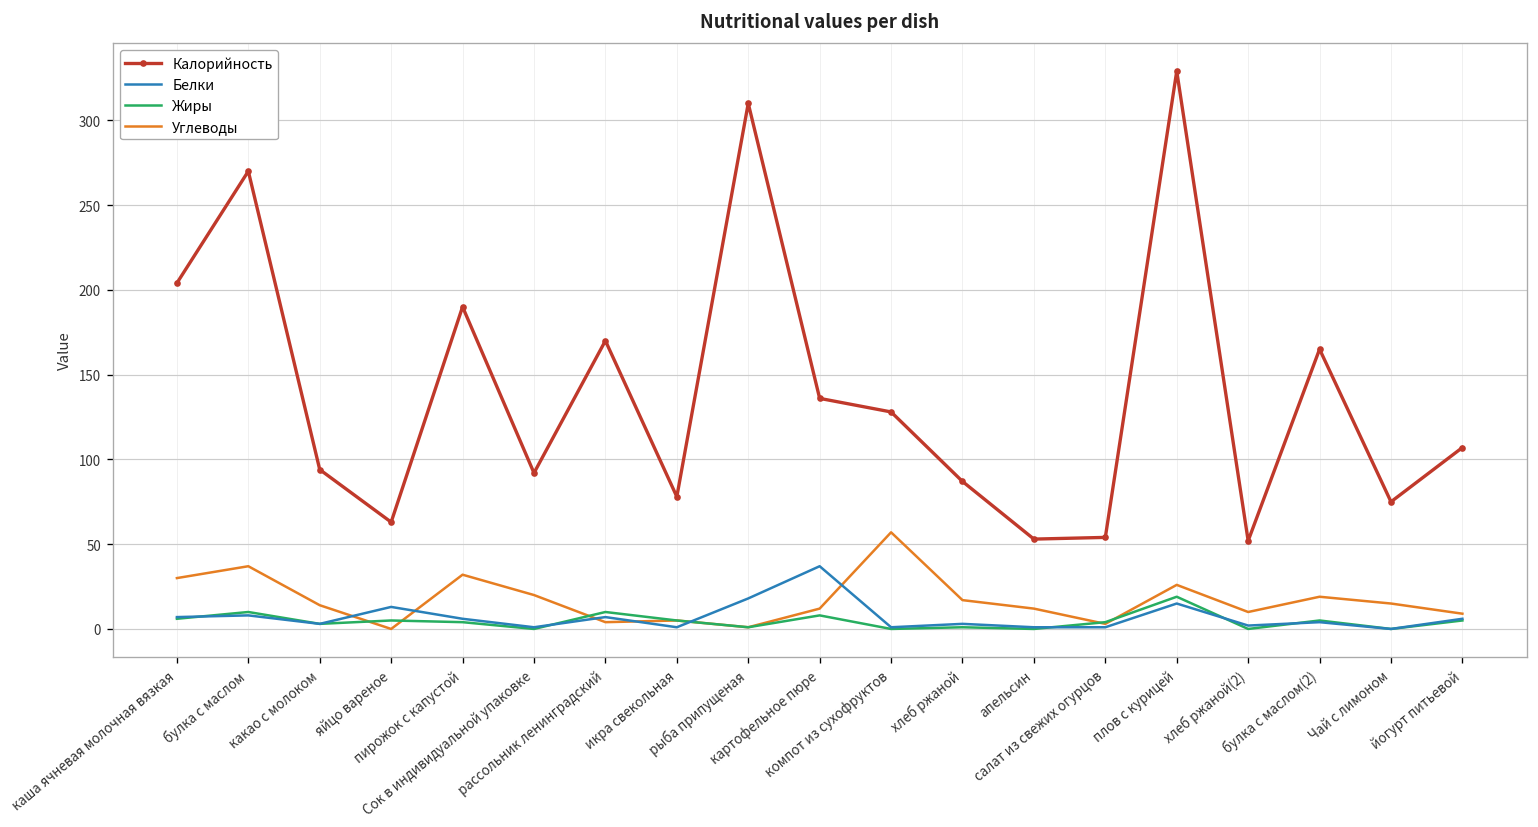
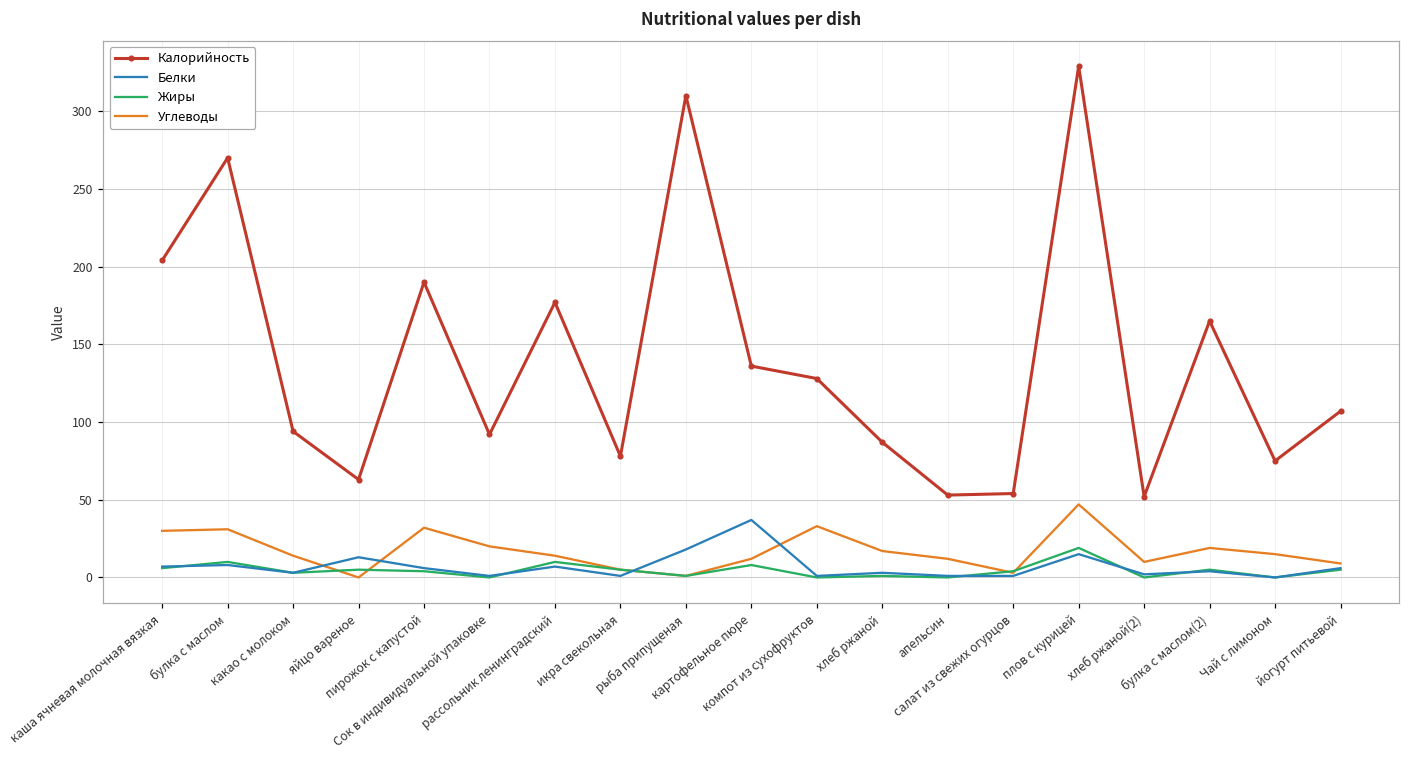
Углеводы, булка с маслом: 37 -> 31
Калорийность, рассольник ленинградский: 170 -> 177
Углеводы, рассольник ленинградский: 4 -> 14
Углеводы, компот из сухофруктов: 57 -> 33
Углеводы, плов с курицей: 26 -> 47
